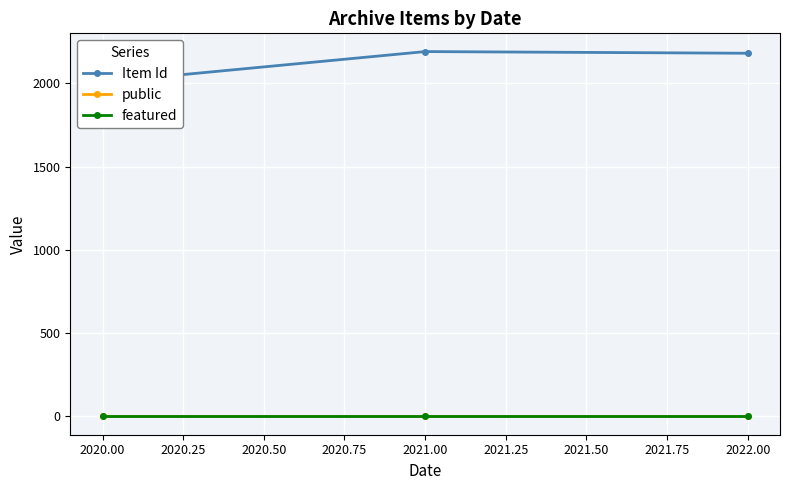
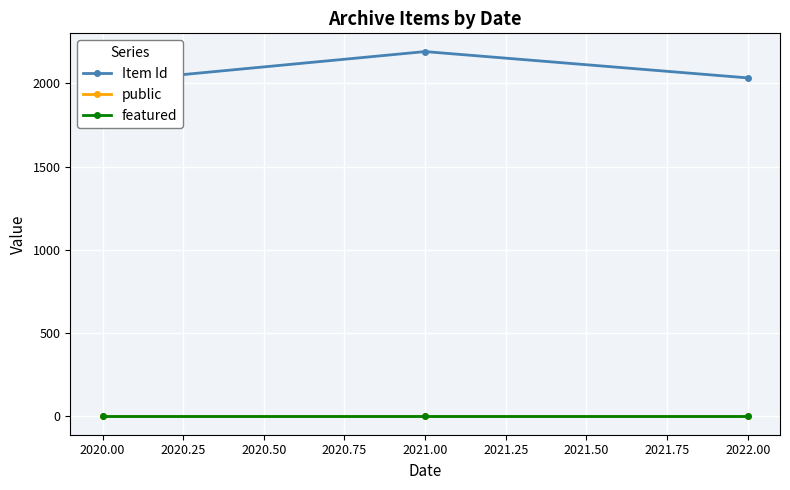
Item Id, 2022.00: 2180 -> 2030
